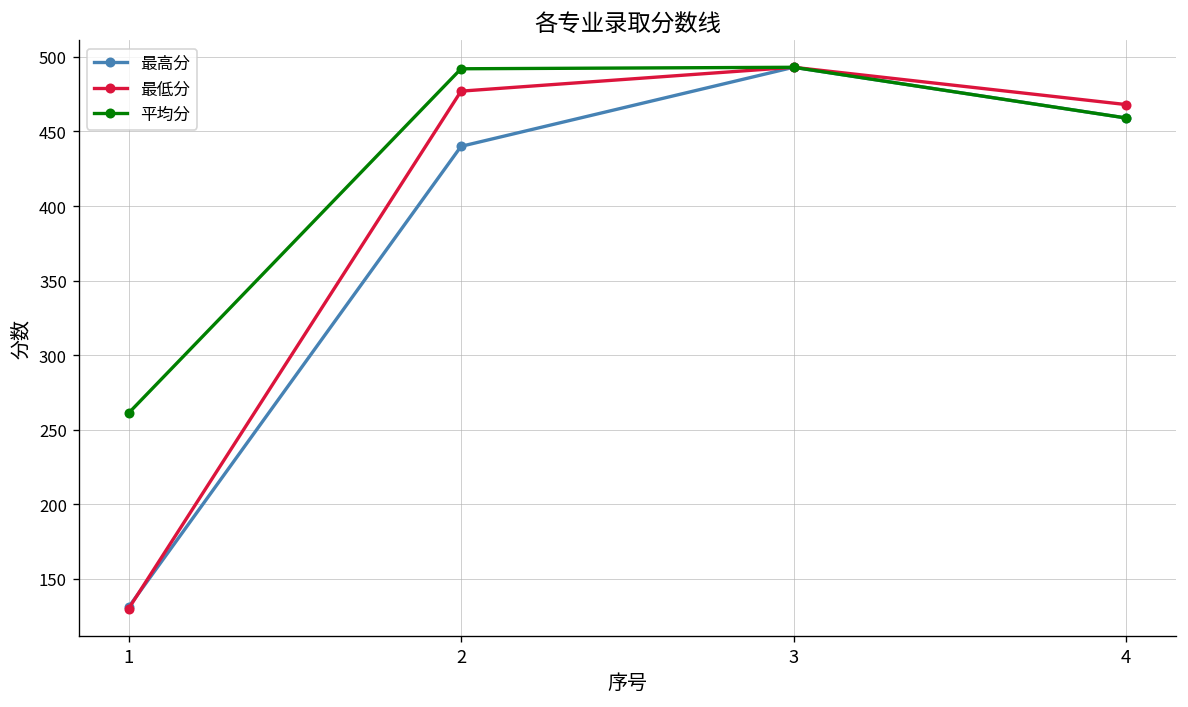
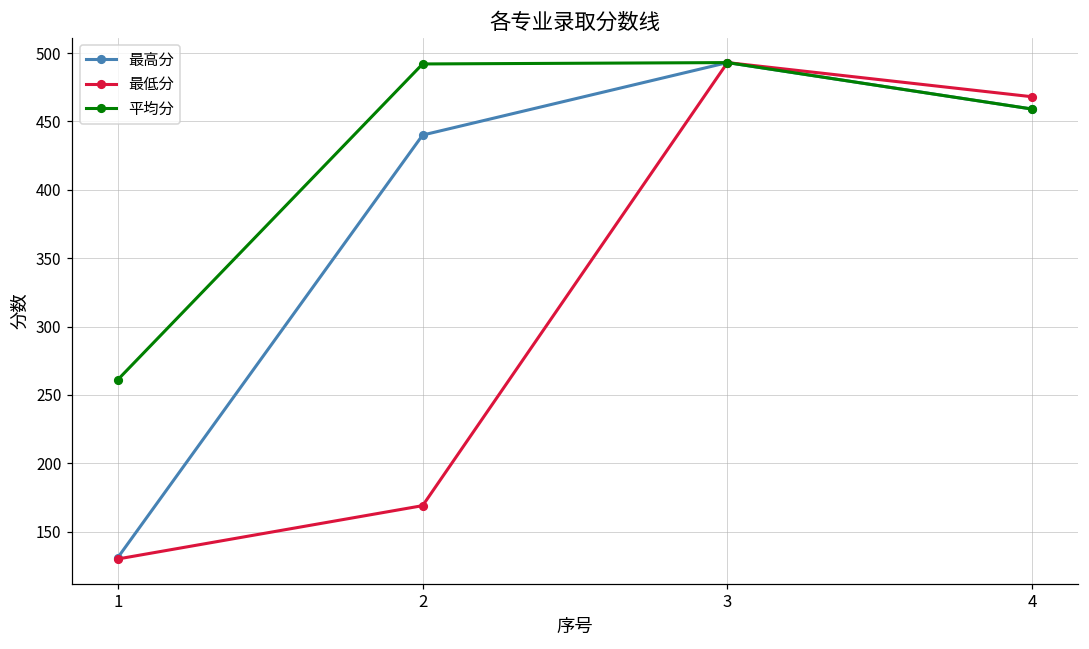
最低分, 2: 477 -> 169
